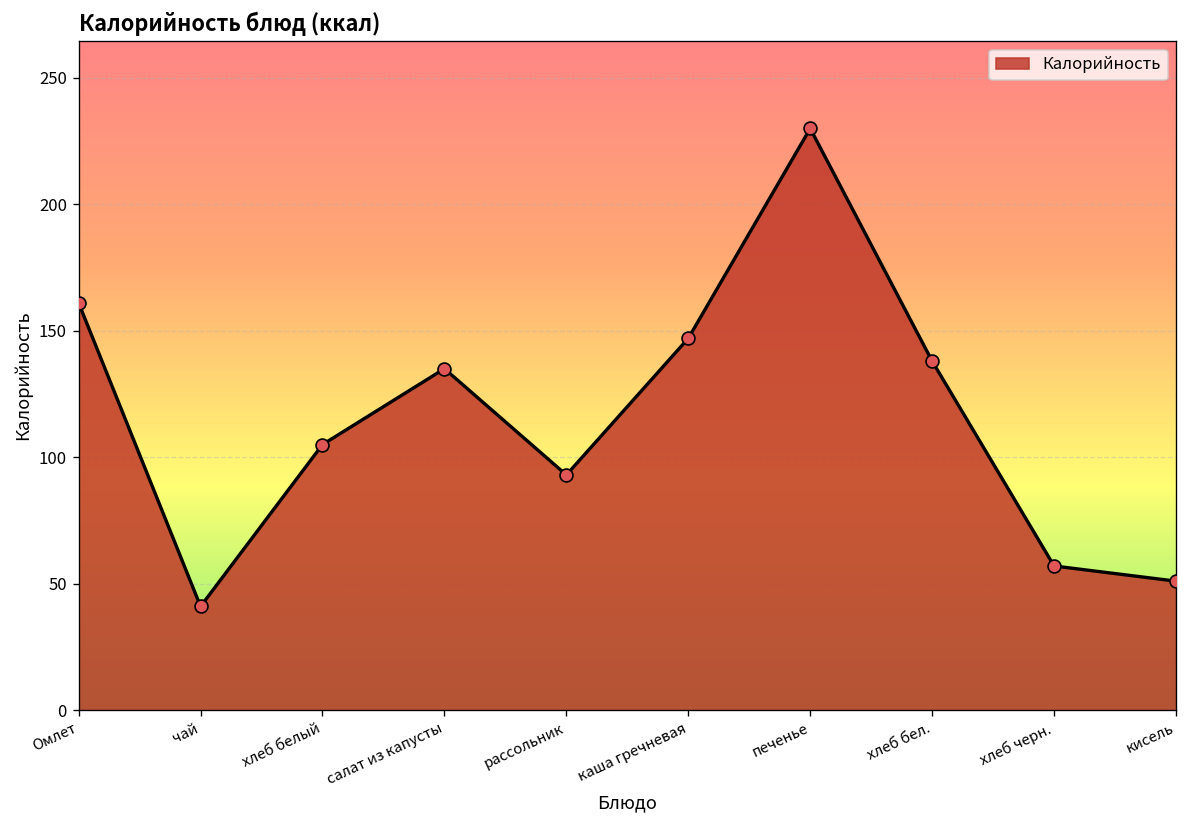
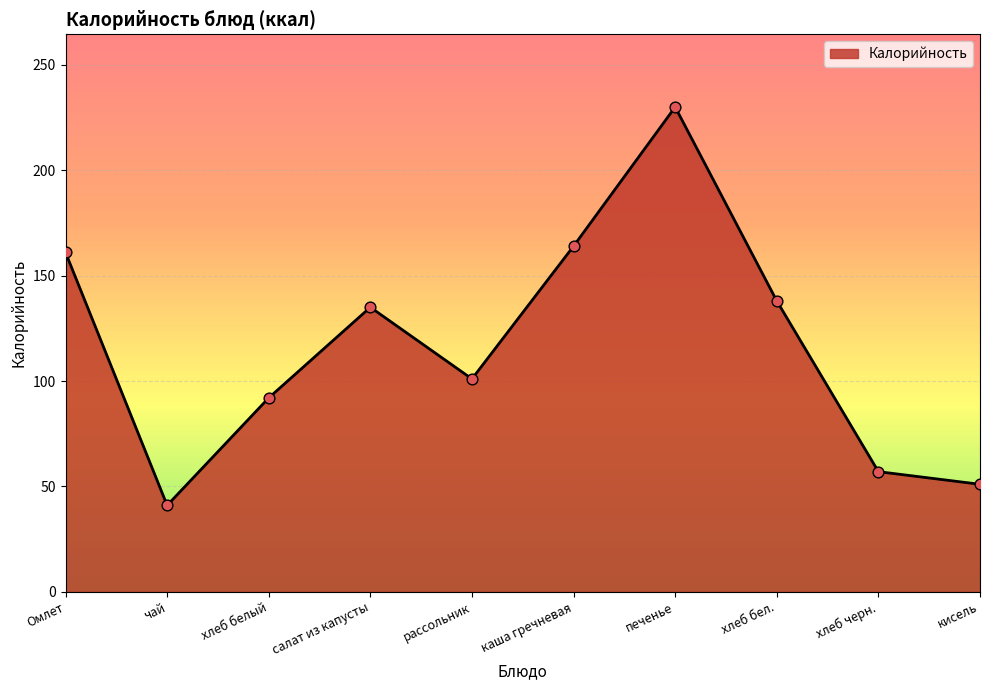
хлеб белый: 105 -> 92
рассольник: 93 -> 101
каша гречневая: 147 -> 164
